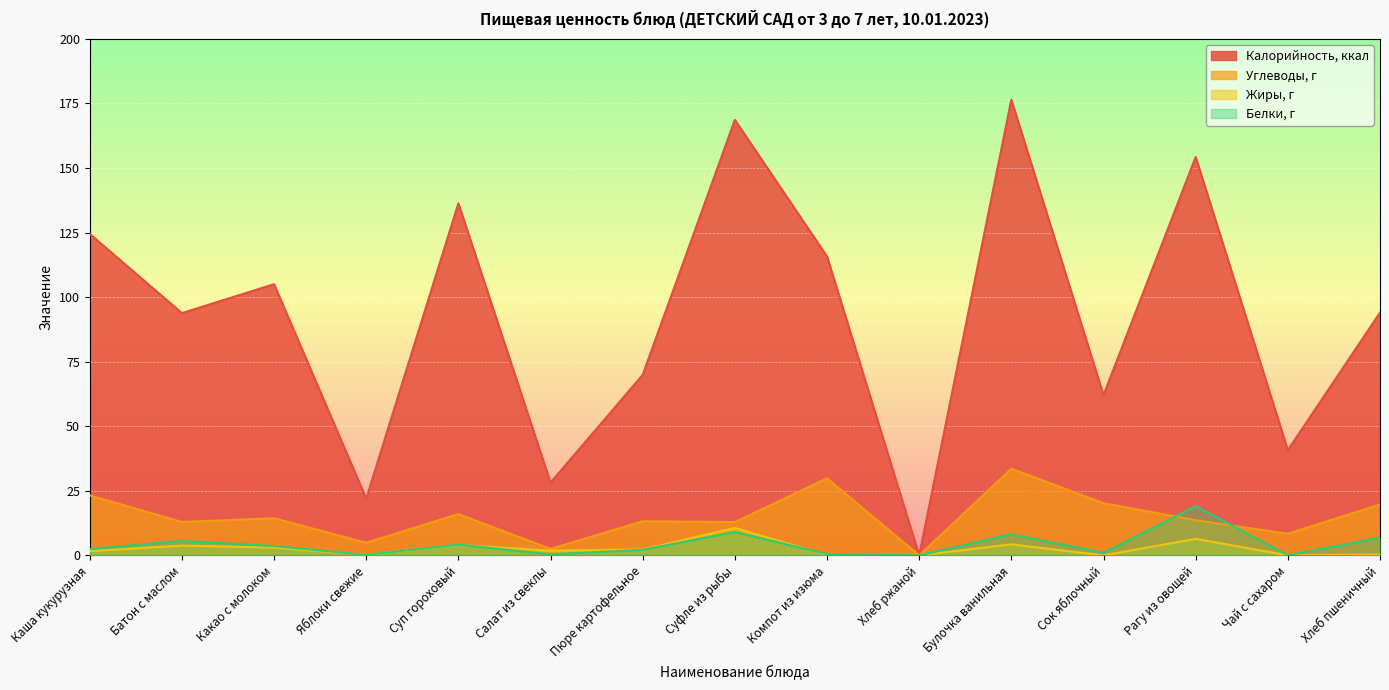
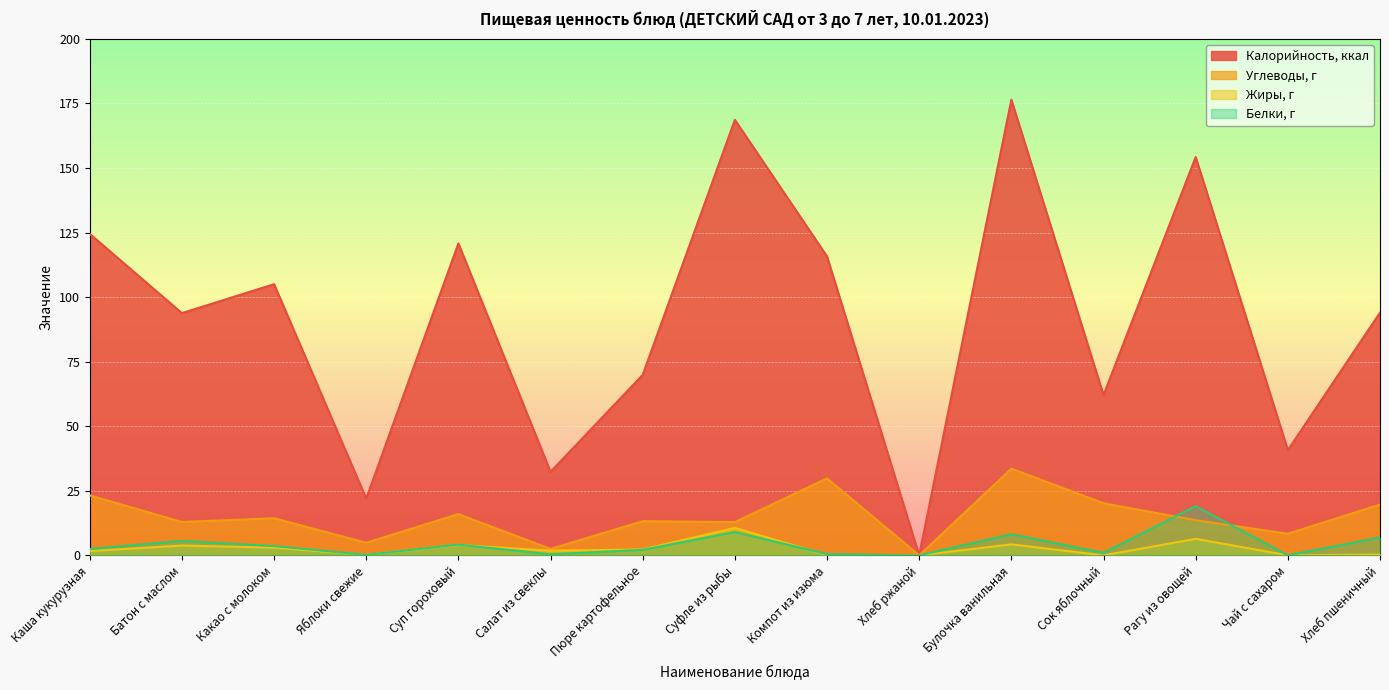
Калорийность, ккал, Суп гороховый: 136 -> 121
Калорийность, ккал, Салат из свеклы: 28 -> 32
